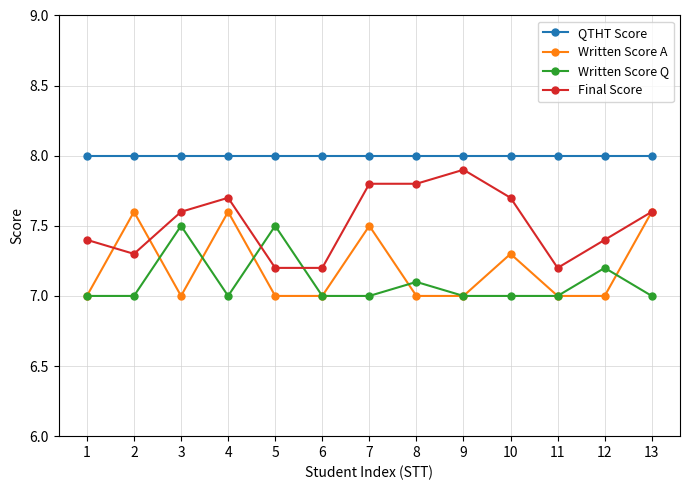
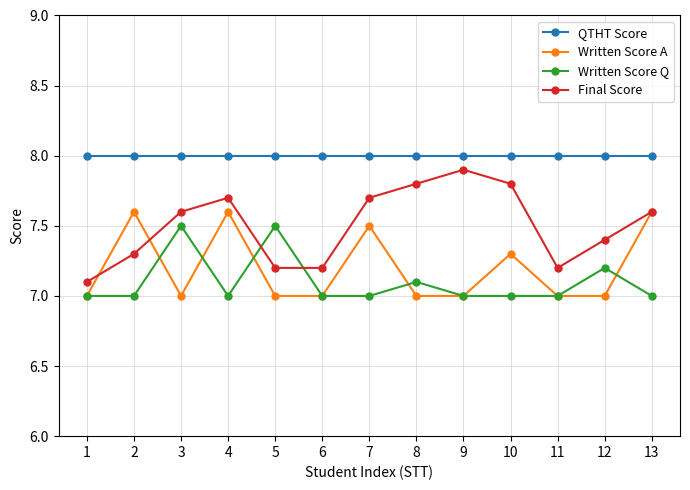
Final Score, 1: 7.4 -> 7.1
Final Score, 7: 7.8 -> 7.7
Final Score, 10: 7.7 -> 7.8
